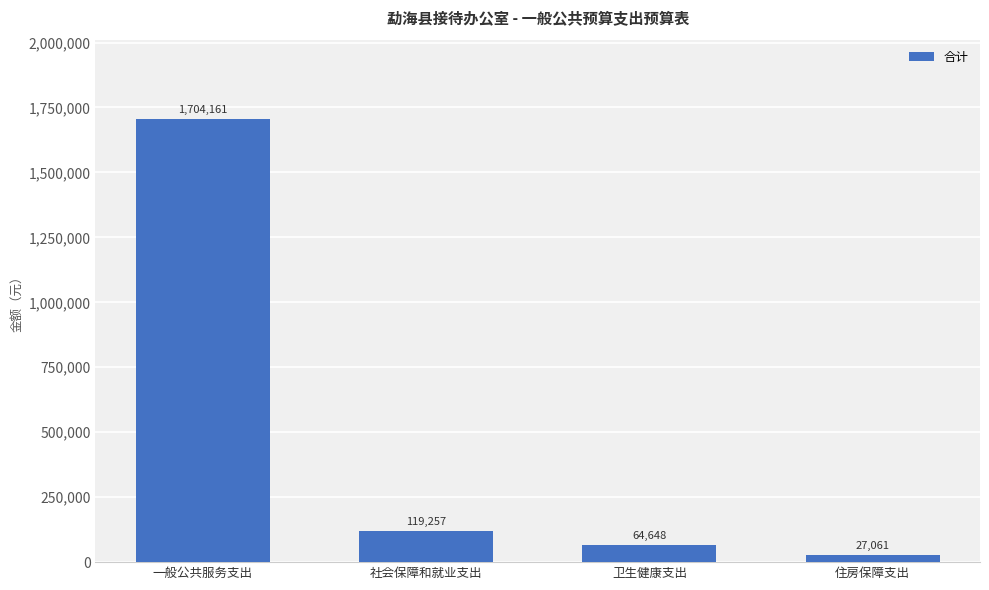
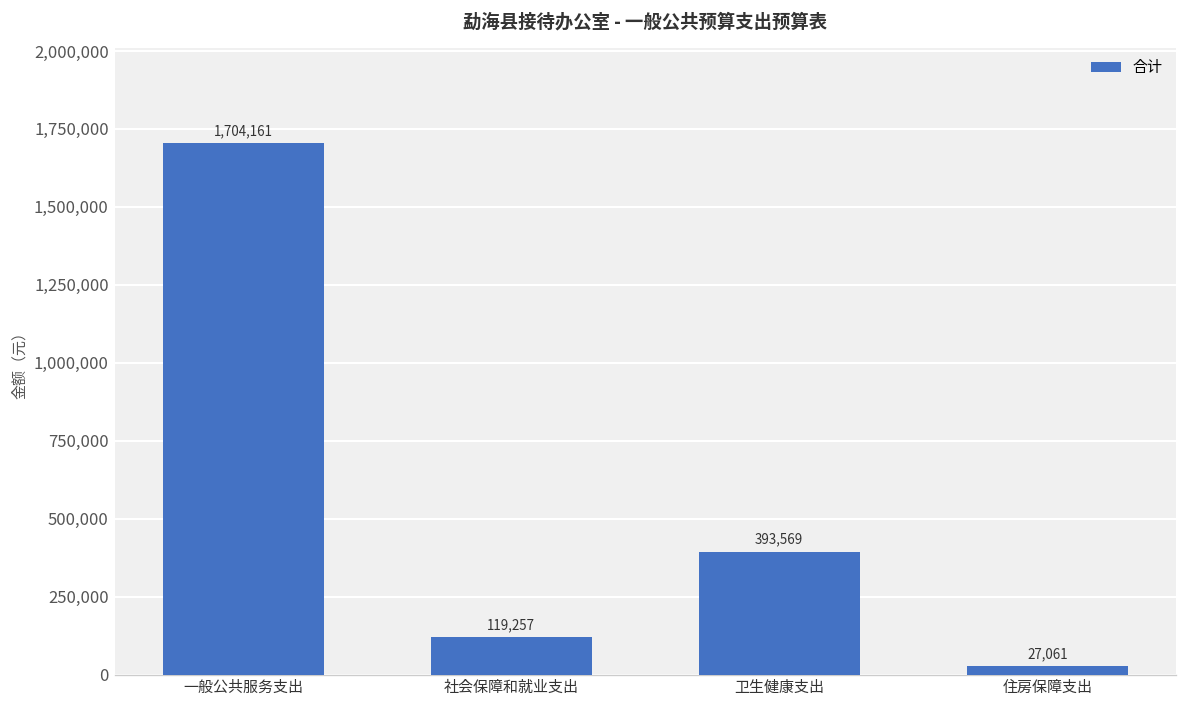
卫生健康支出: 64,648 -> 393,569
